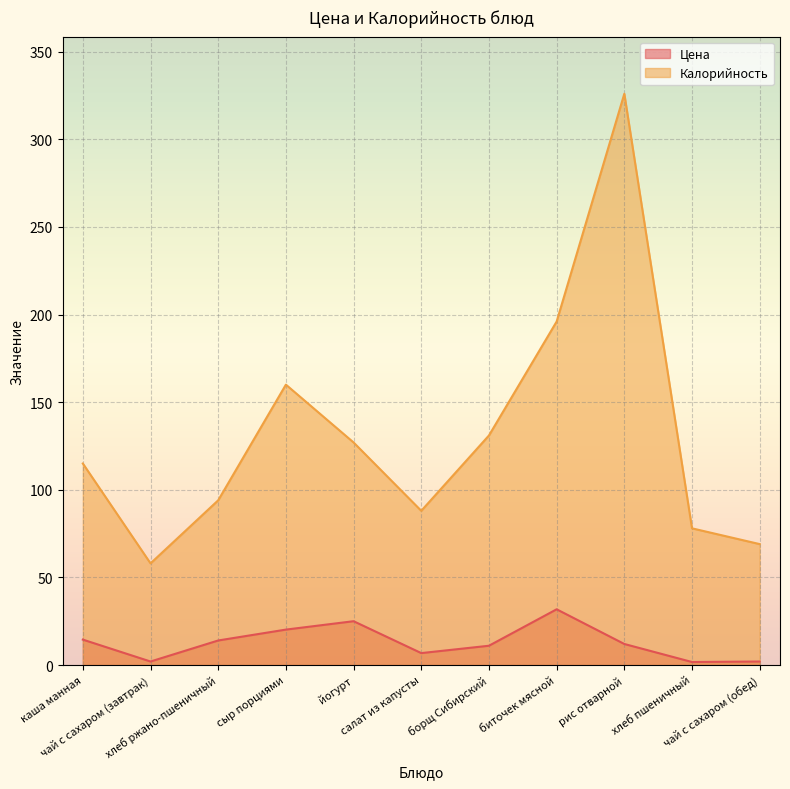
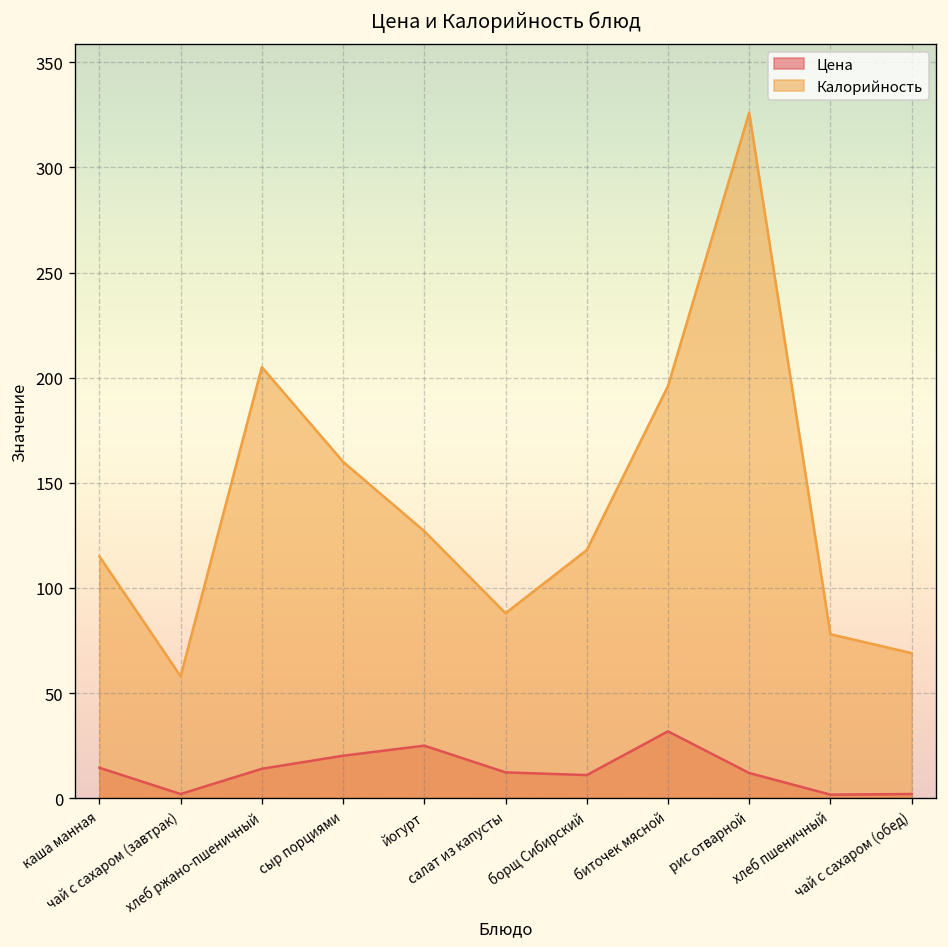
Калорийность, хлеб ржано-пшеничный: 94 -> 205
Цена, салат из капусты: 7 -> 12
Калорийность, борщ Сибирский: 131 -> 118
